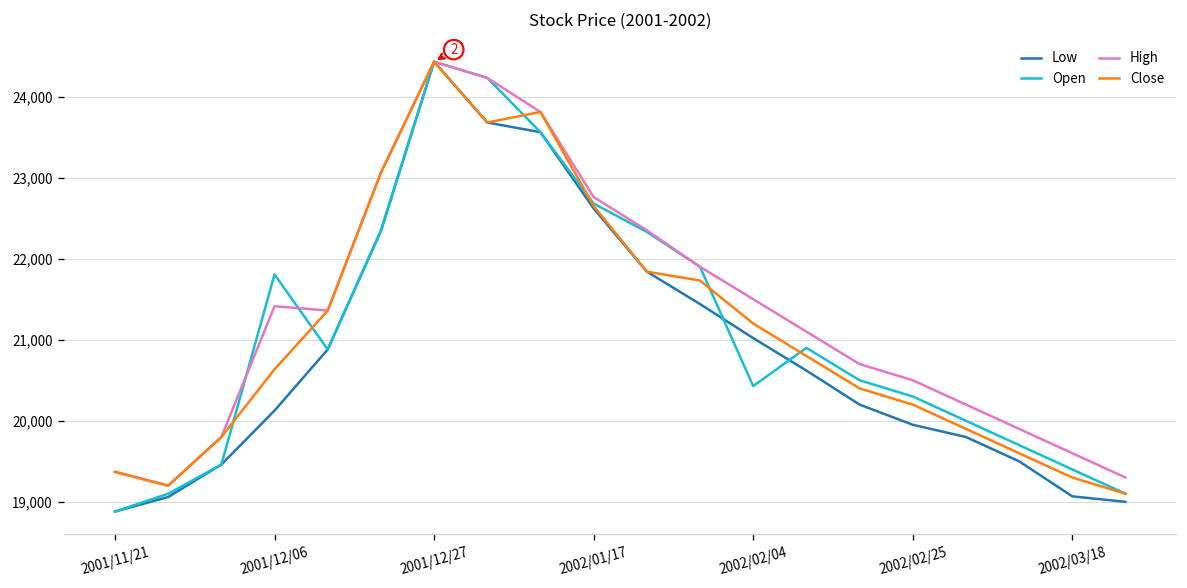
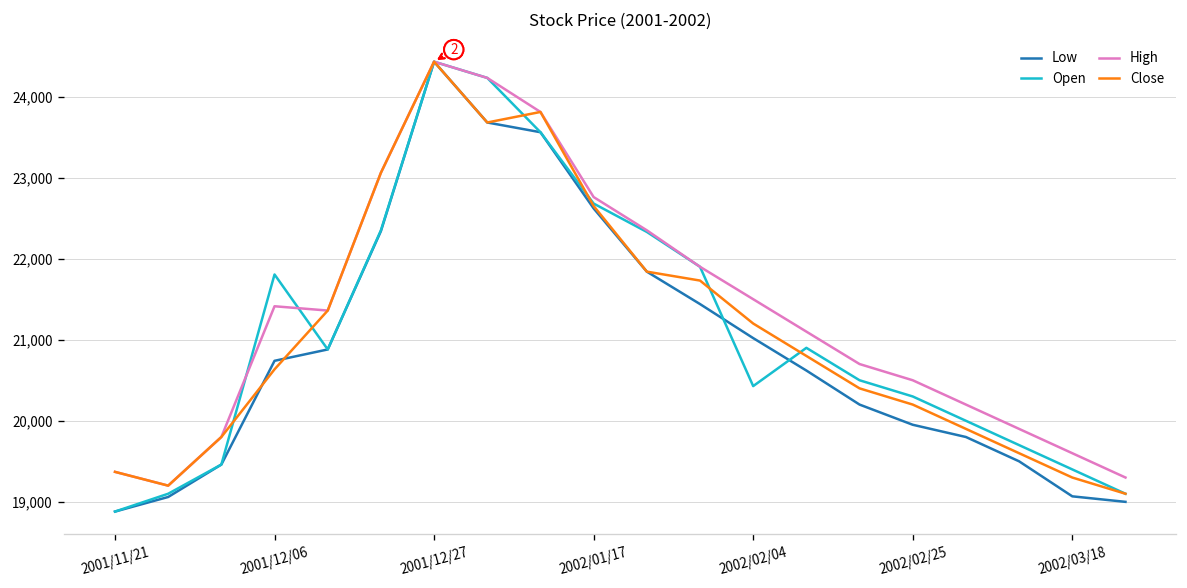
Low, 2001/12/06: 20,100 -> 20,700
